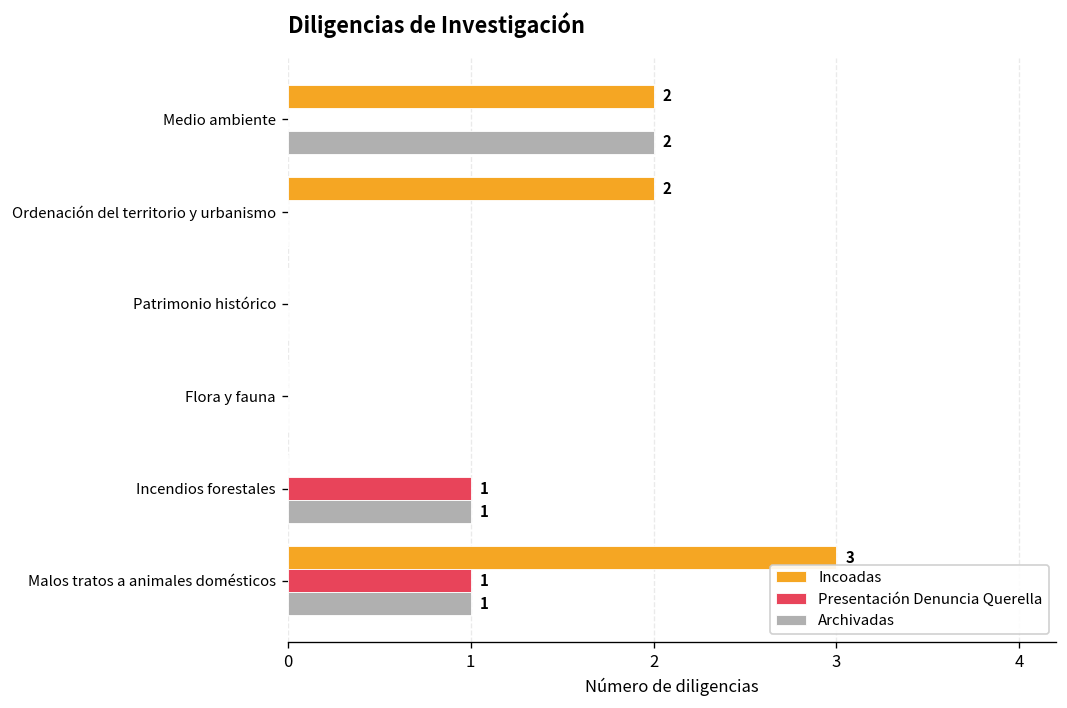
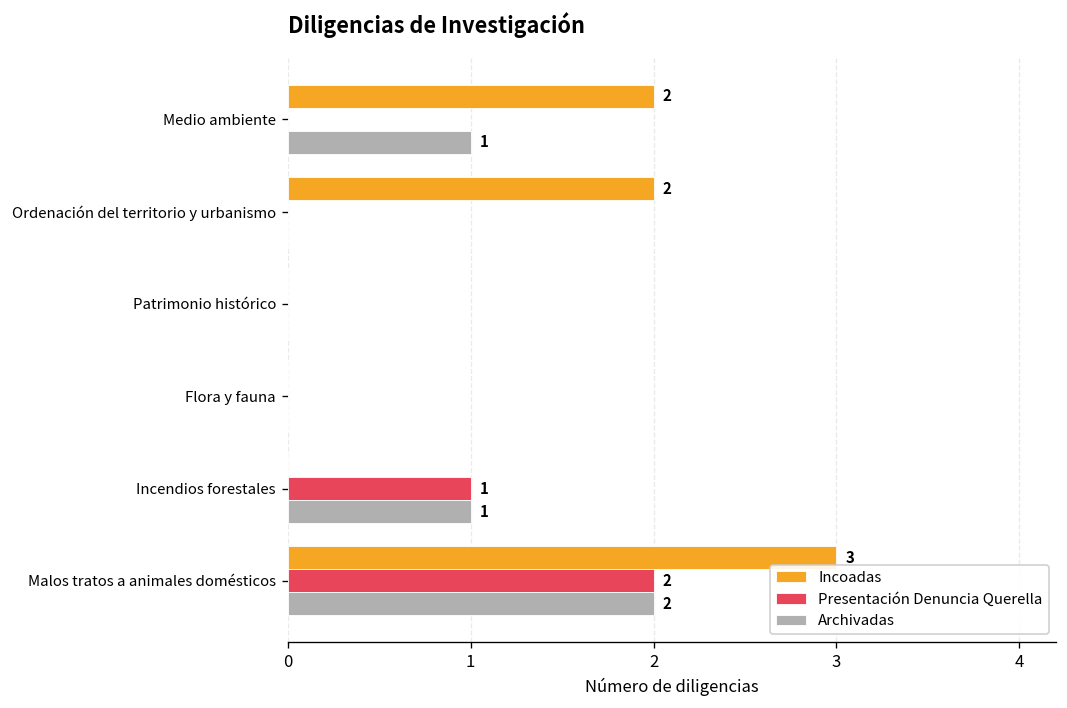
Archivadas, Medio ambiente: 2 -> 1
Presentación Denuncia Querella, Malos tratos a animales domésticos: 1 -> 2
Archivadas, Malos tratos a animales domésticos: 1 -> 2
